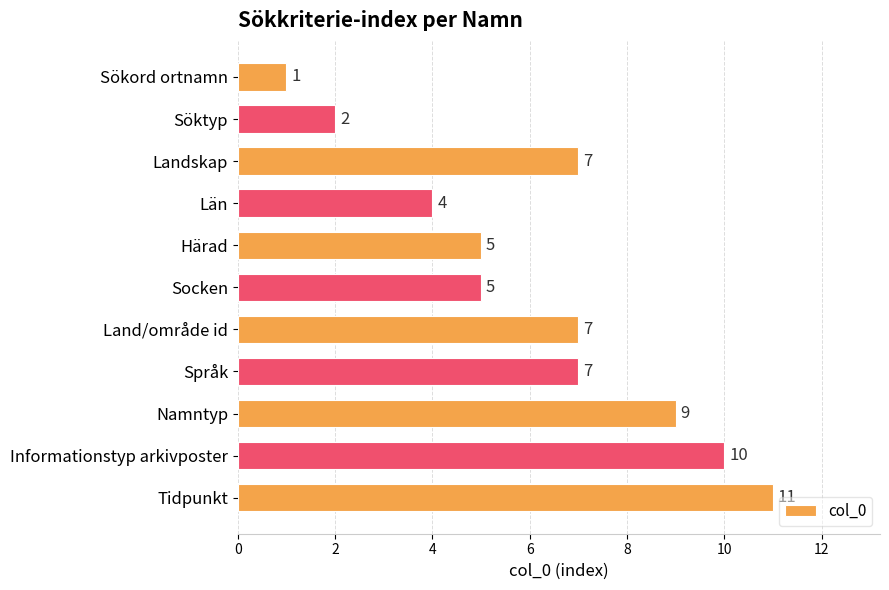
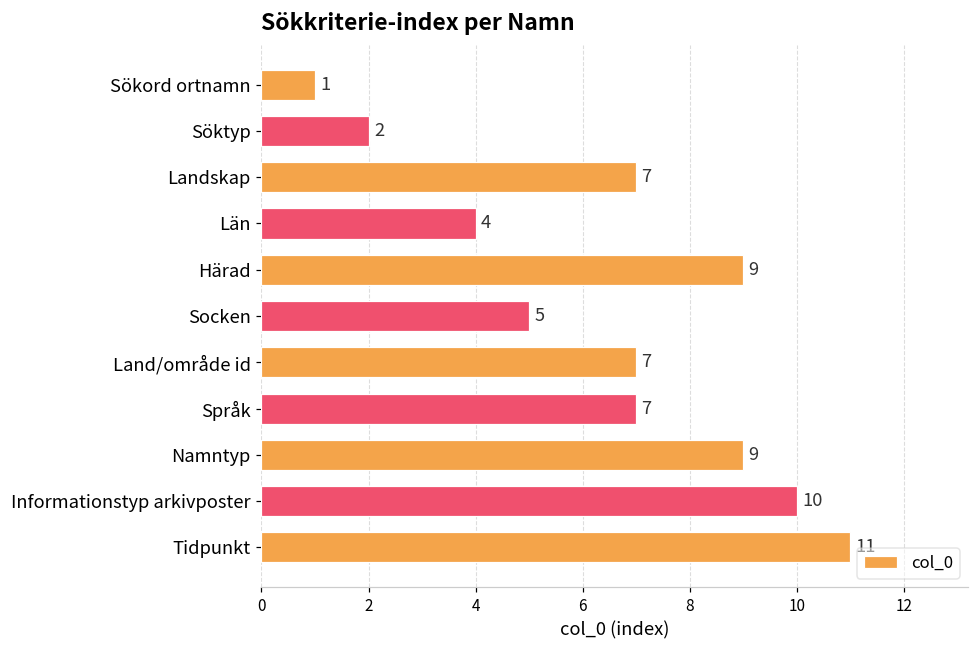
Härad: 5 -> 9
